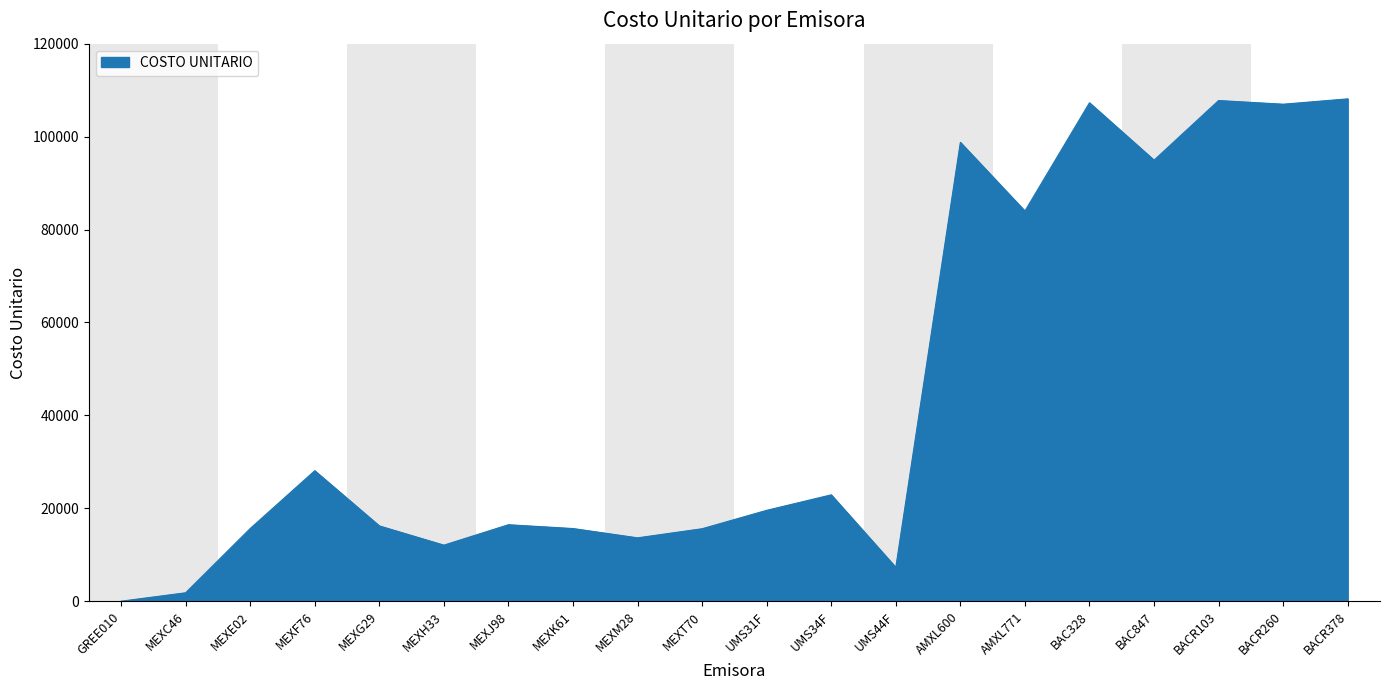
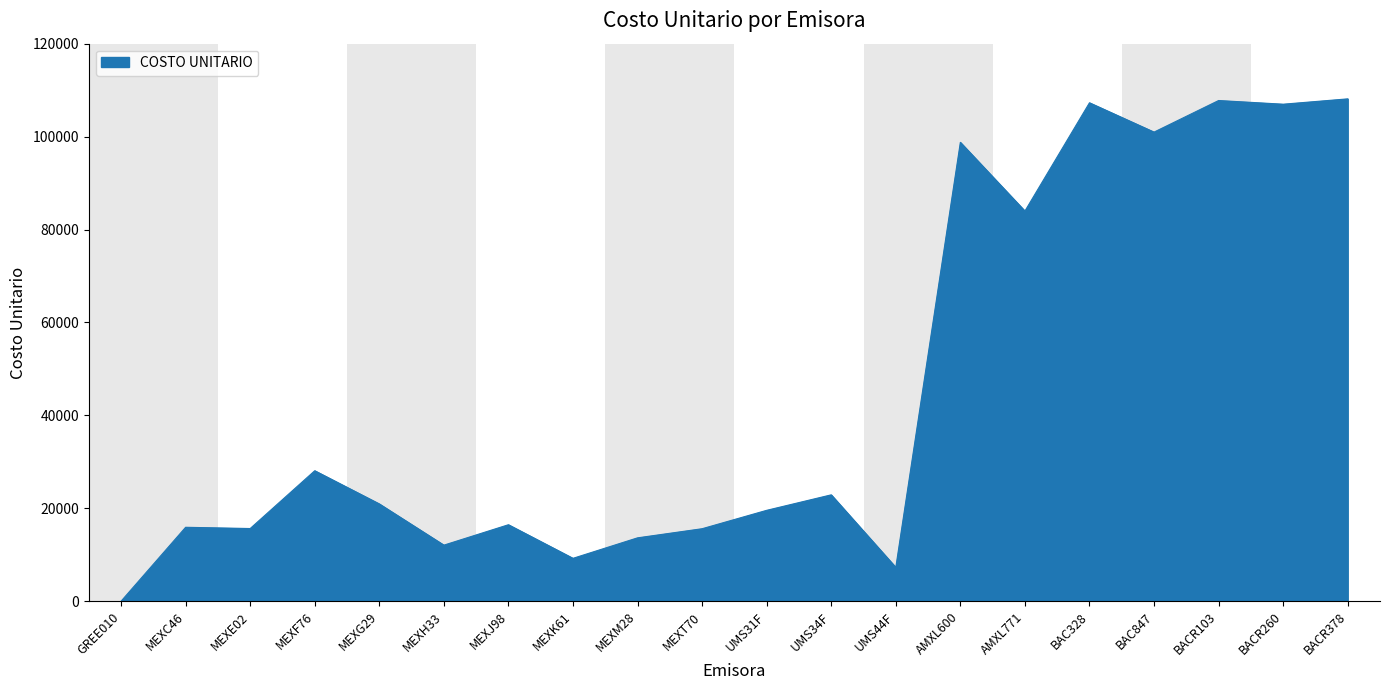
MEXC46: 2000 -> 16000
MEXG29: 16000 -> 21000
MEXK61: 16000 -> 9000
BAC847: 95000 -> 101000
